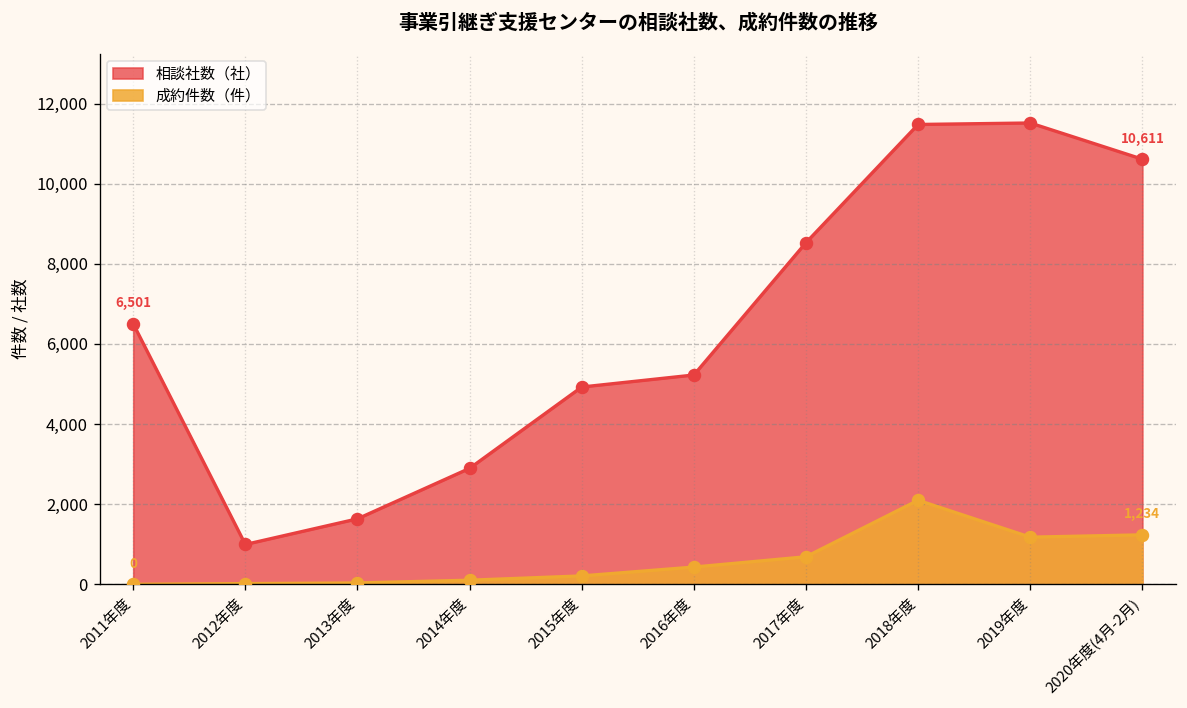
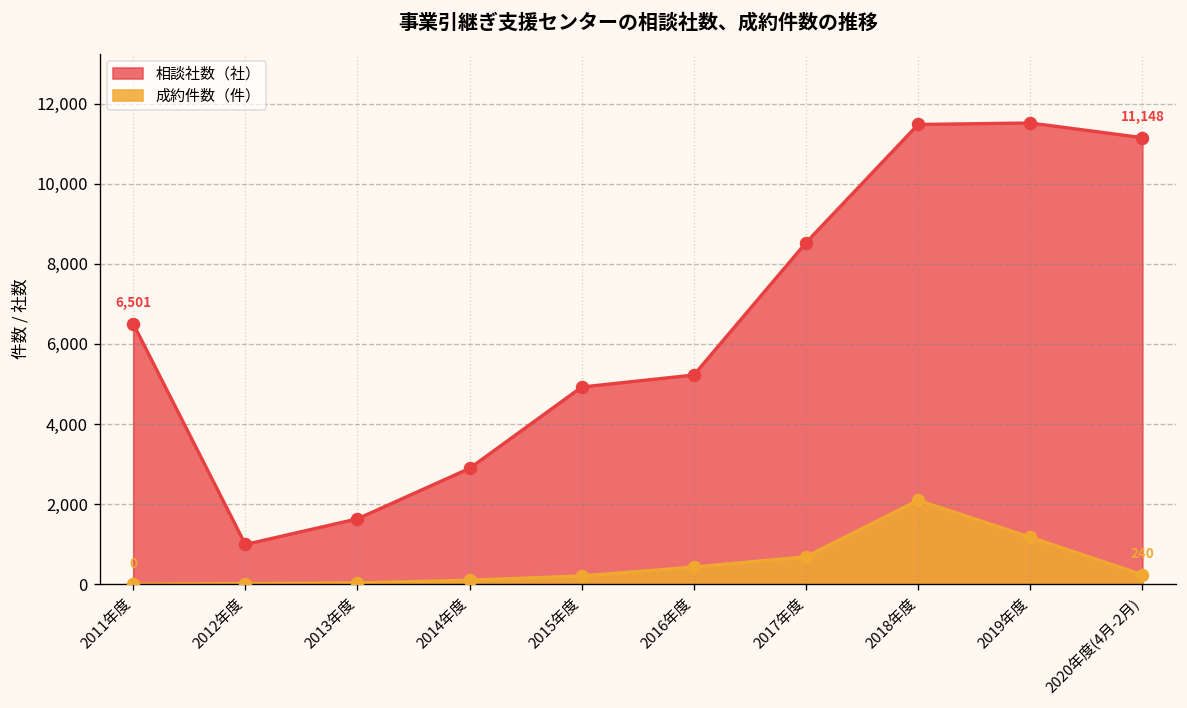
相談社数（社）, 2020年度(4月-2月): 10,611 -> 11,148
成約件数（件）, 2020年度(4月-2月): 1,234 -> 240
